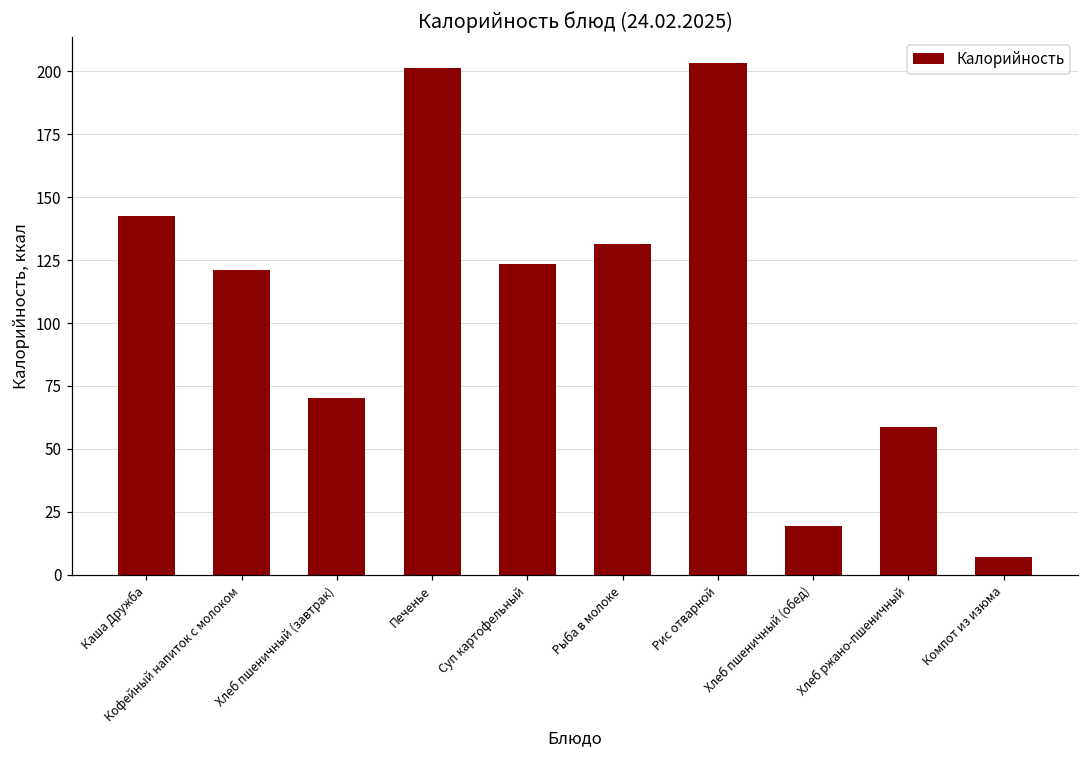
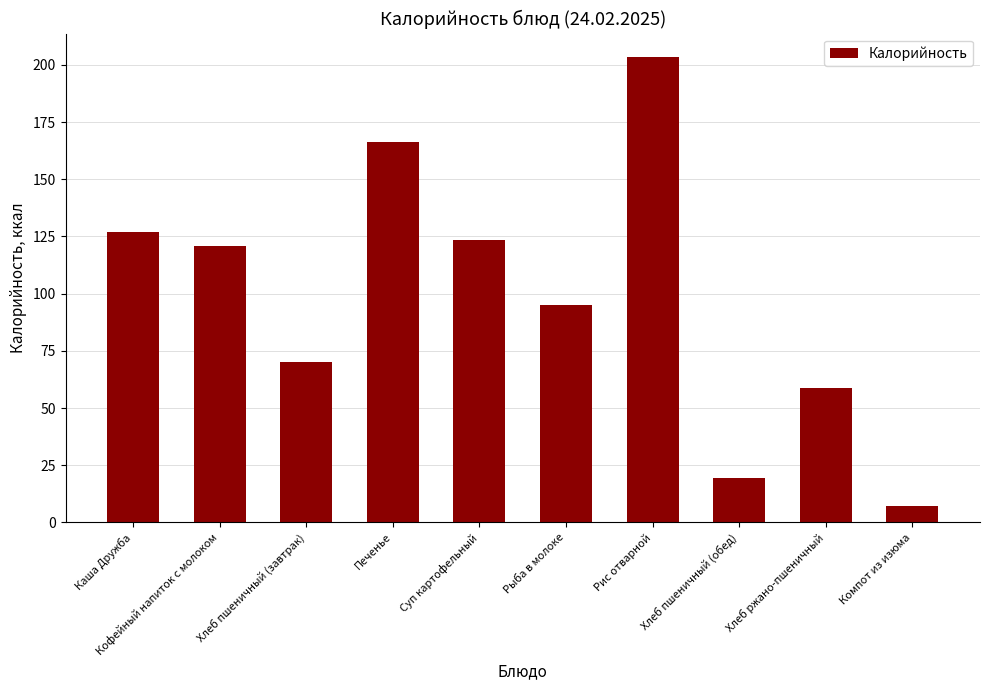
Каша Дружба: 143 -> 127
Печенье: 201 -> 166
Рыба в молоке: 132 -> 95
